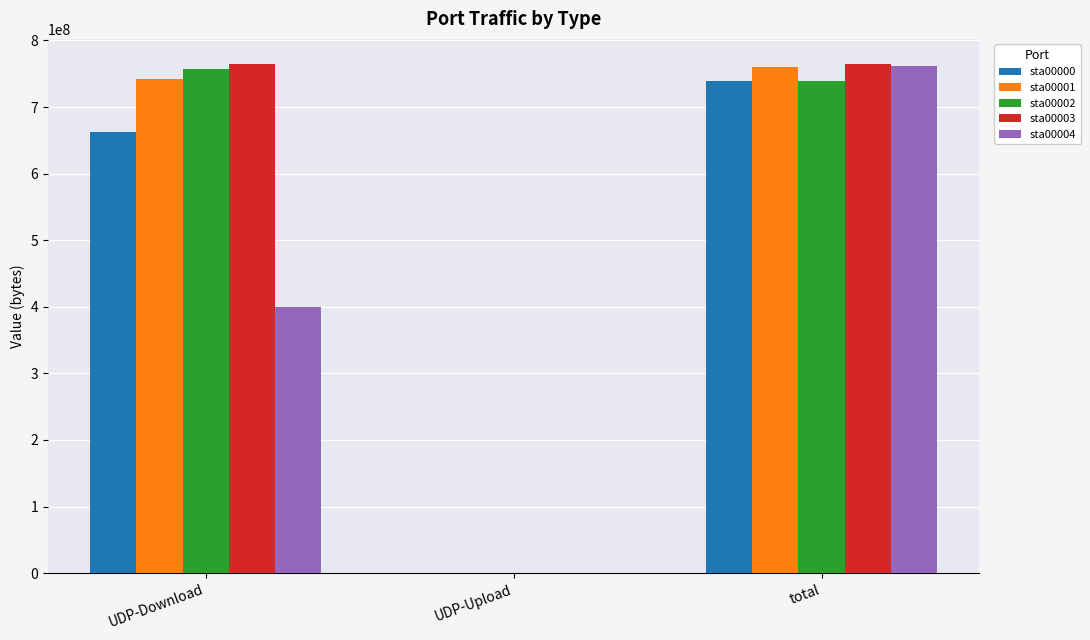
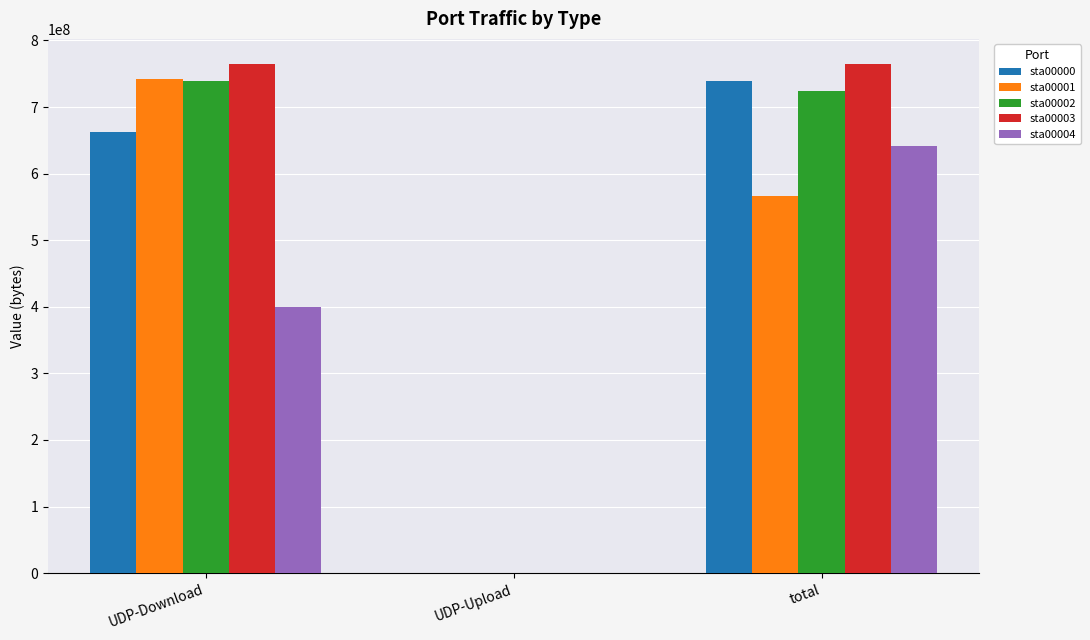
sta00002, UDP-Download: 760000000 -> 740000000
sta00001, total: 760000000 -> 570000000
sta00002, total: 740000000 -> 720000000
sta00004, total: 760000000 -> 640000000
